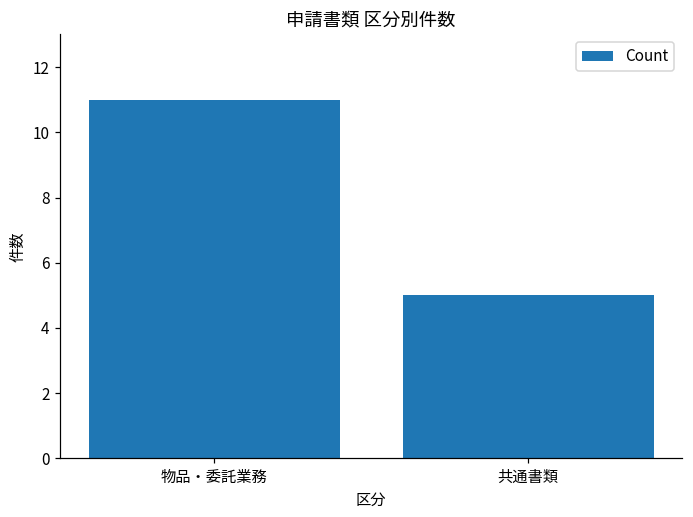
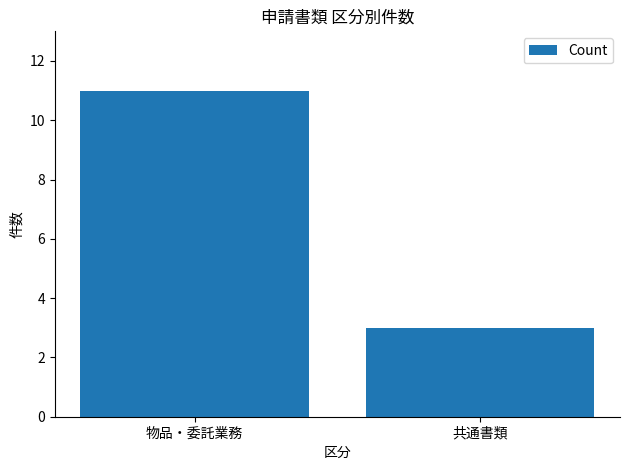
共通書類: 5 -> 3
